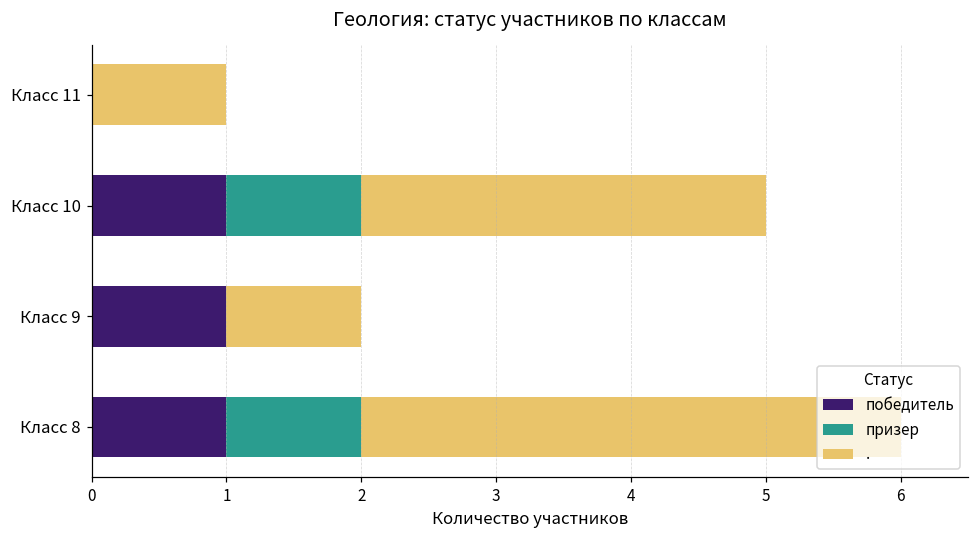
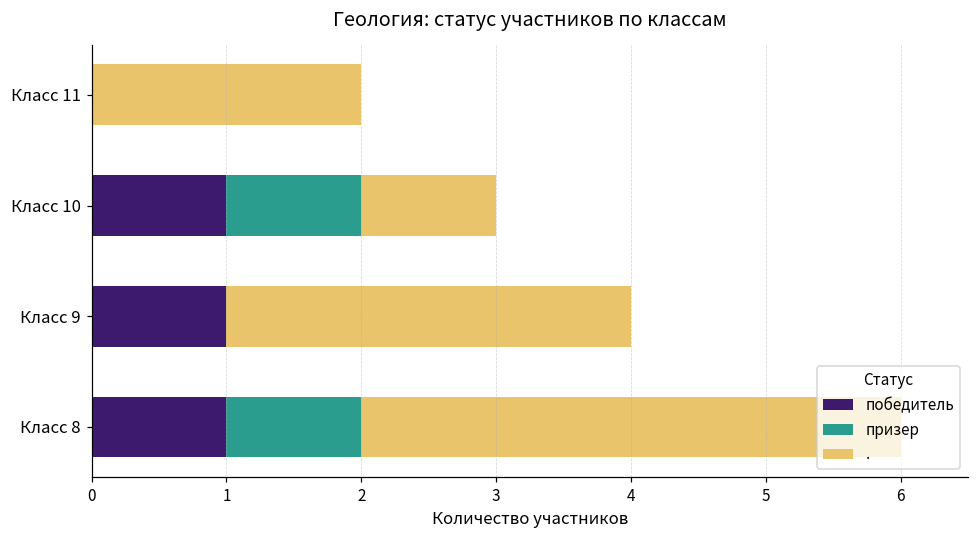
., Класс 11: 1 -> 2
., Класс 10: 3 -> 1
., Класс 9: 1 -> 3
